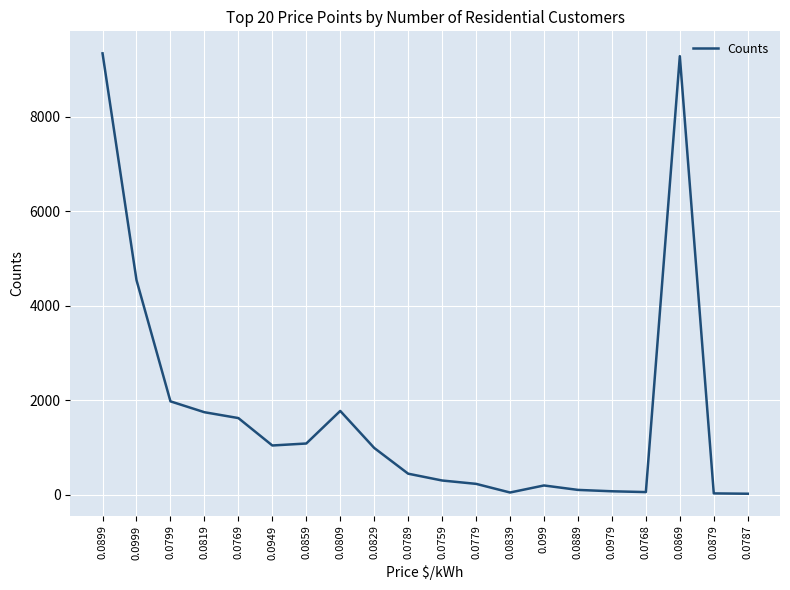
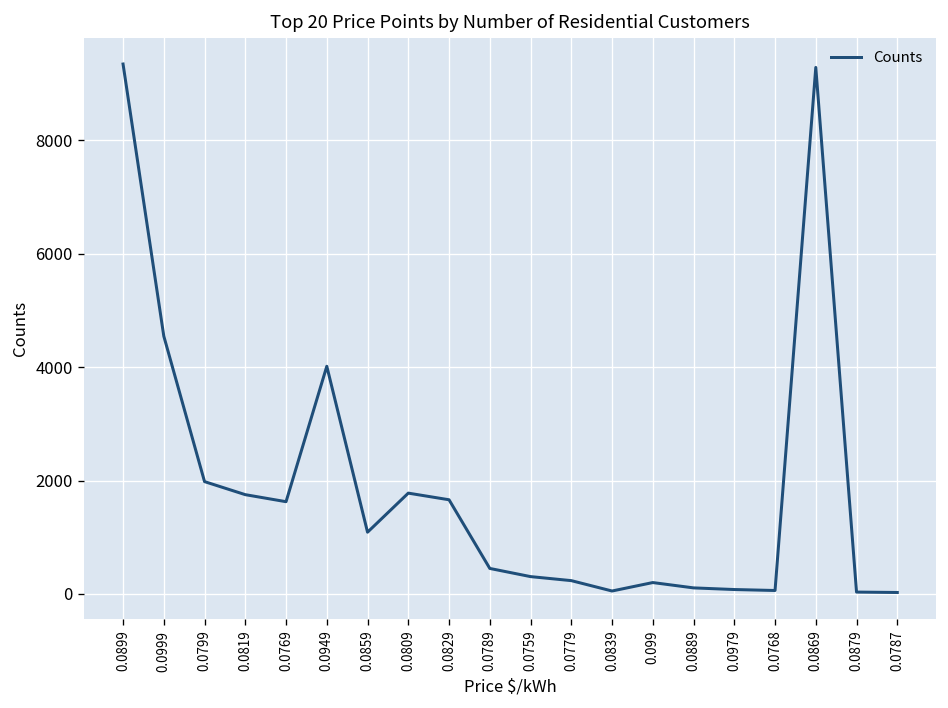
0.0949: 1000 -> 4000
0.0829: 1000 -> 1700
